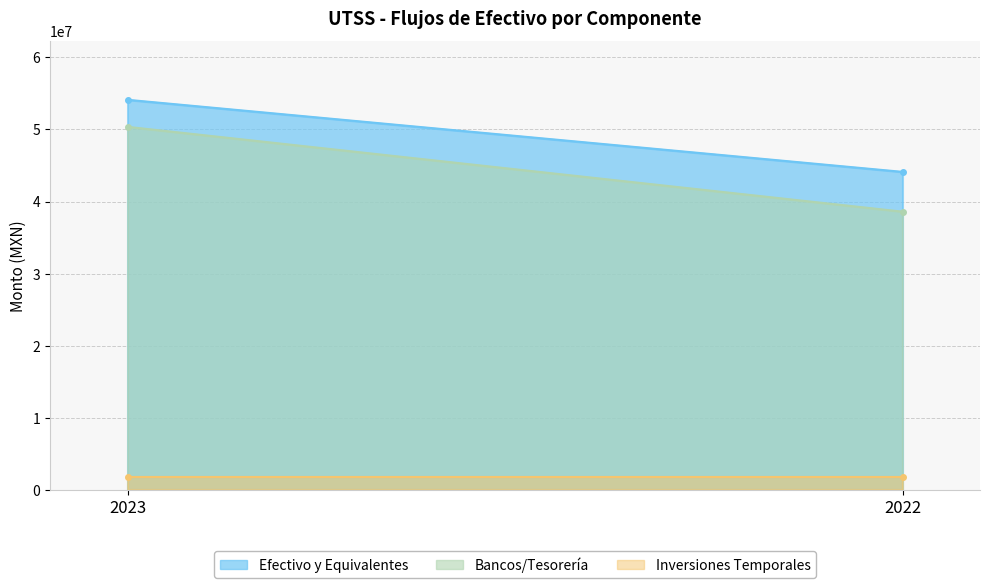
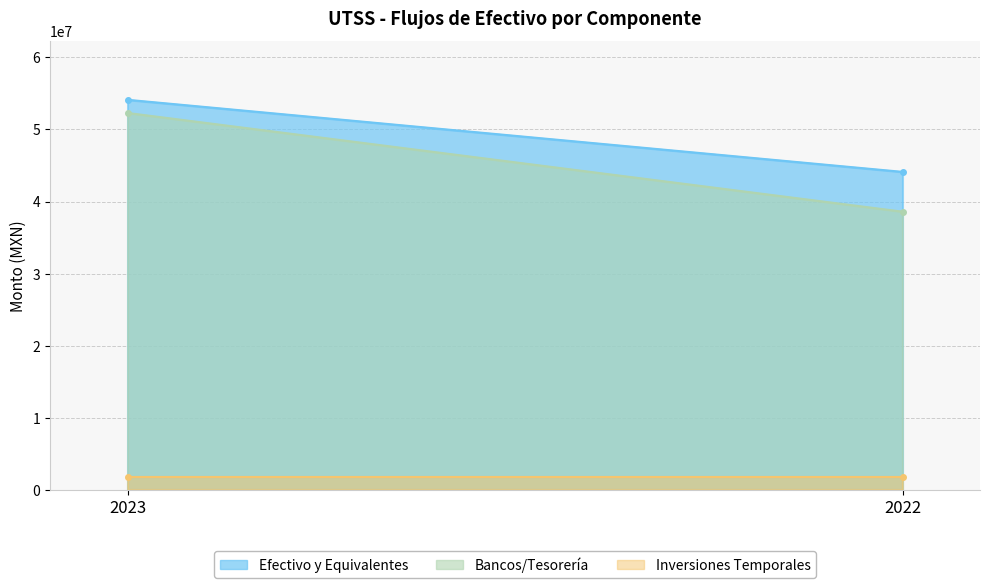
Bancos/Tesorería, 2023: 50000000 -> 52000000
